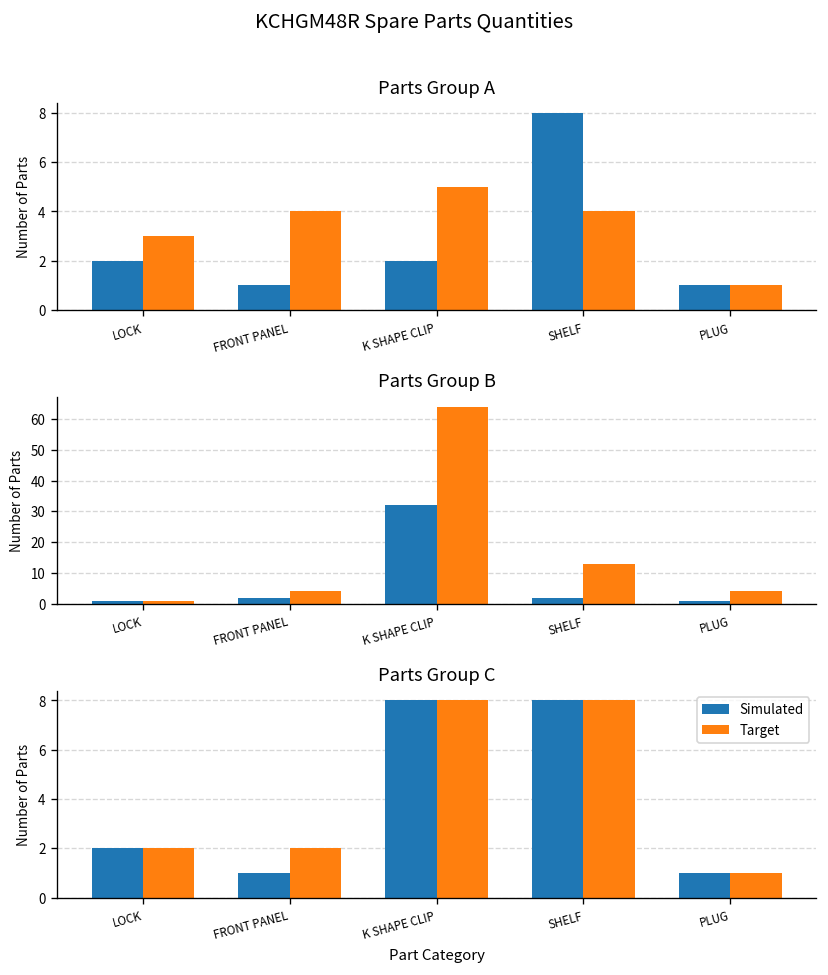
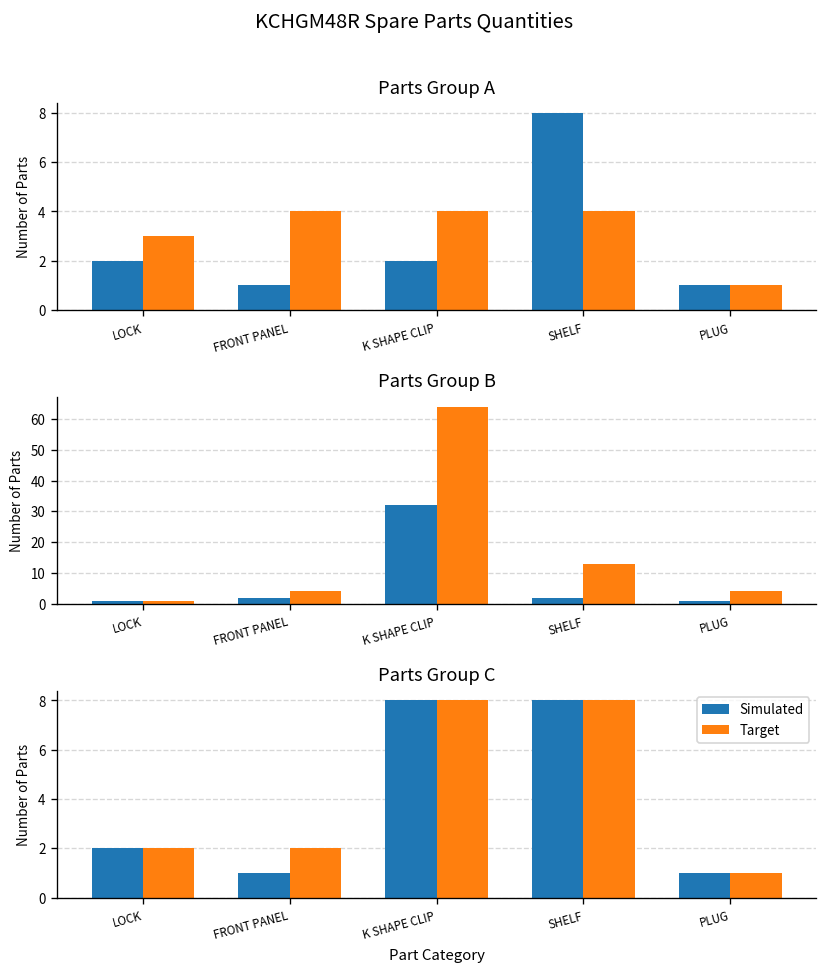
Parts Group A, Target, K SHAPE CLIP: 5 -> 4
